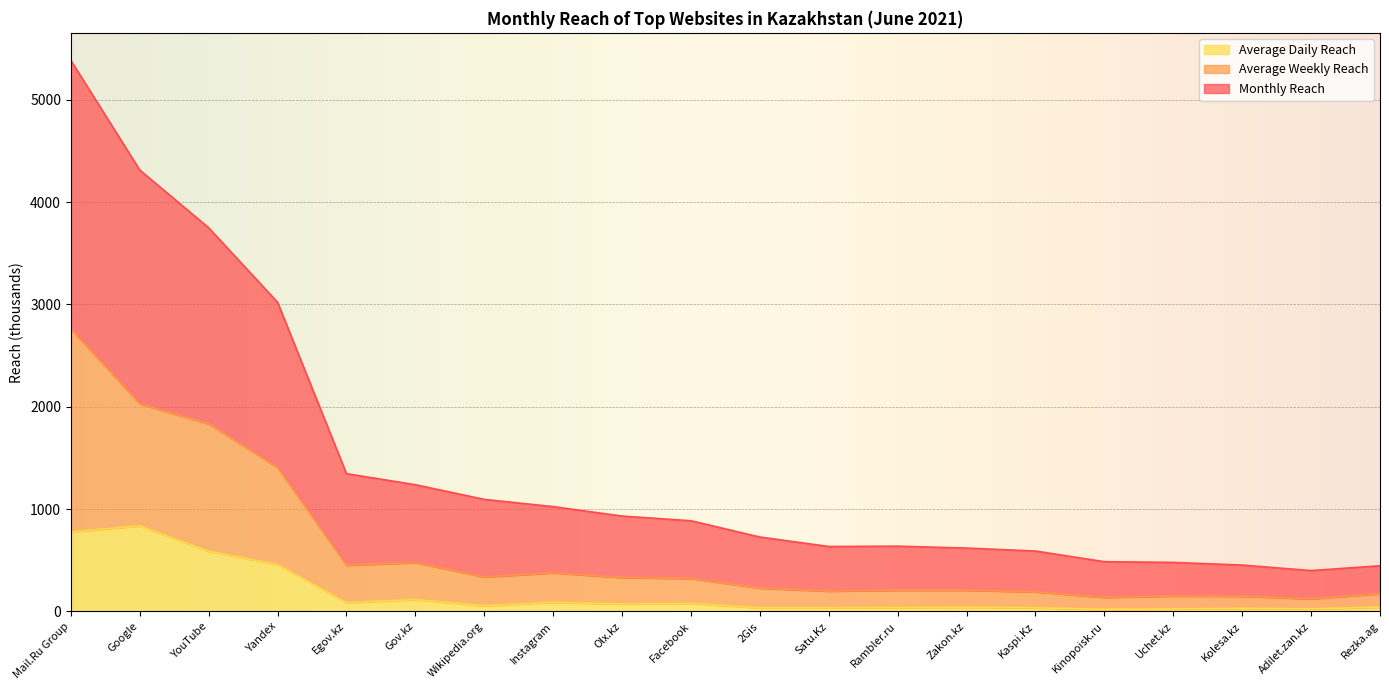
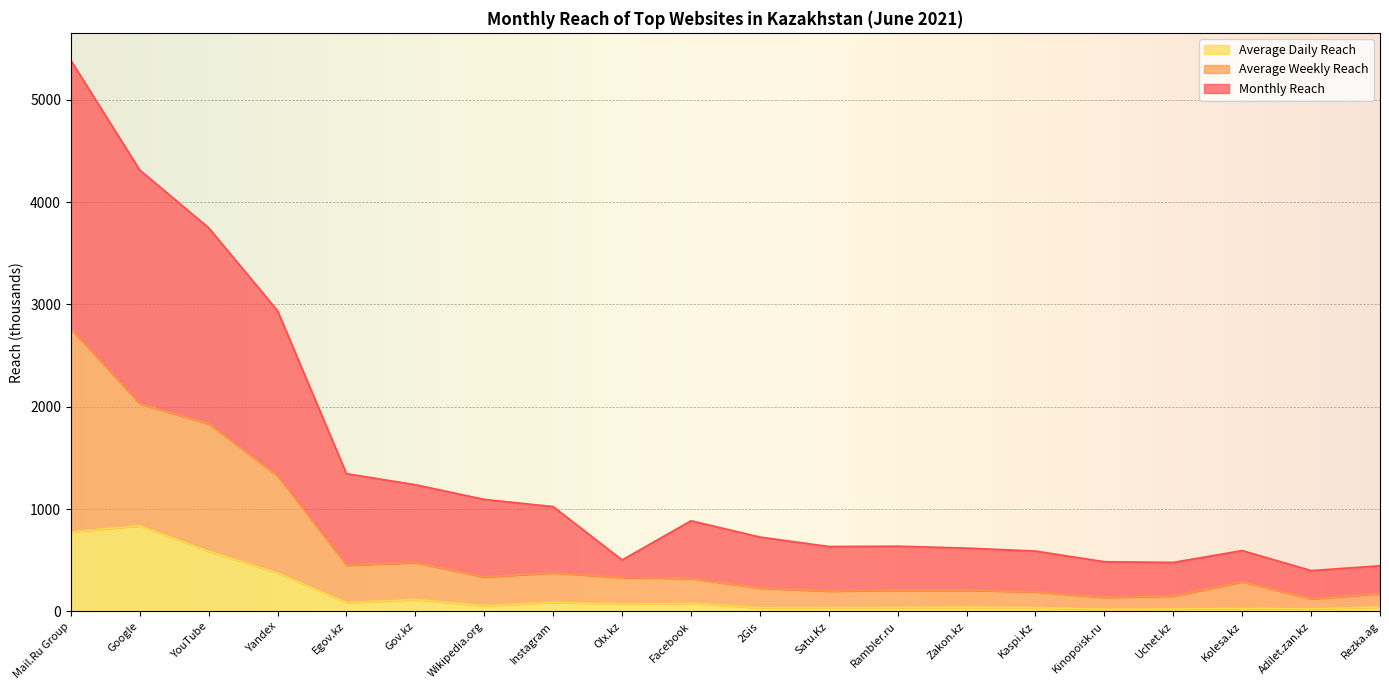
Average Daily Reach, Yandex: 460 -> 380
Monthly Reach, Olx.kz: 600 -> 170
Average Weekly Reach, Kolesa.kz: 120 -> 260
